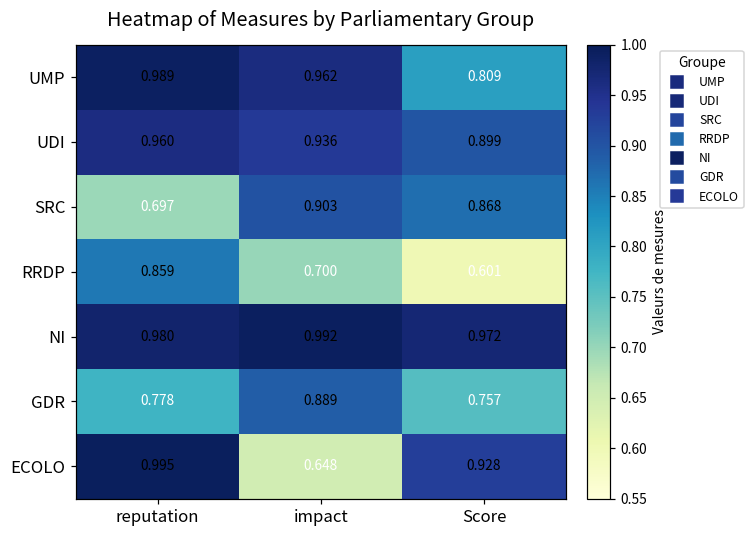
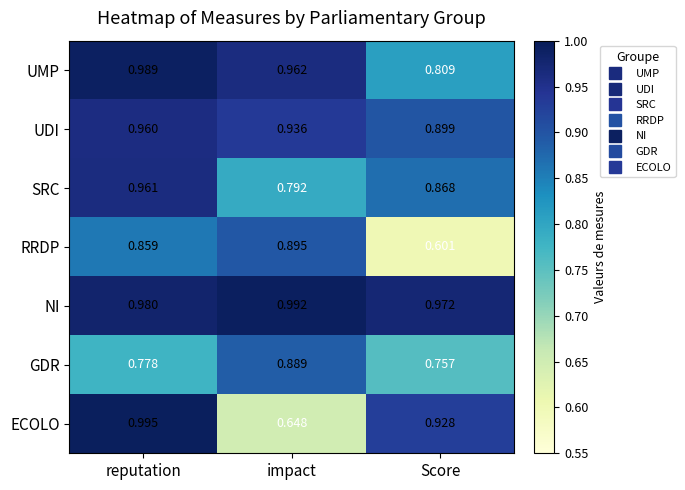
SRC, reputation: 0.697 -> 0.961
SRC, impact: 0.903 -> 0.792
RRDP, impact: 0.700 -> 0.895
